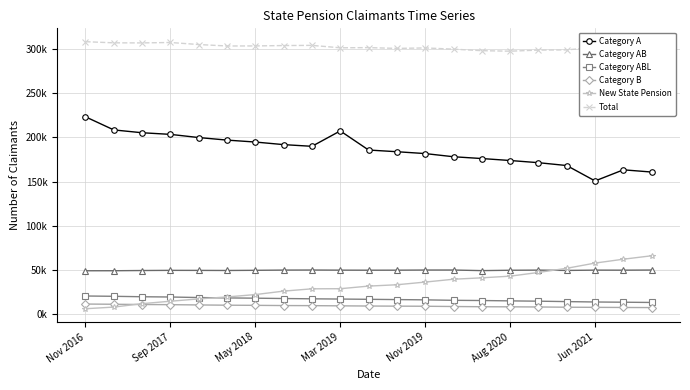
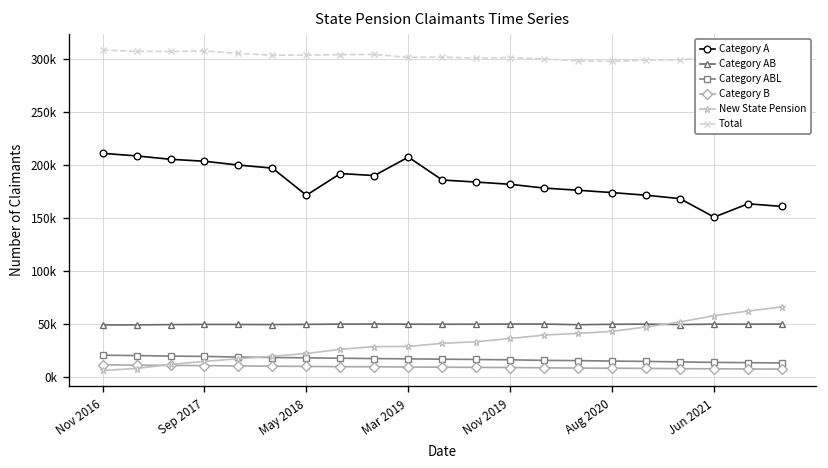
Category A, Nov 2016: 220000 -> 210000
Category A, May 2018: 190000 -> 170000
